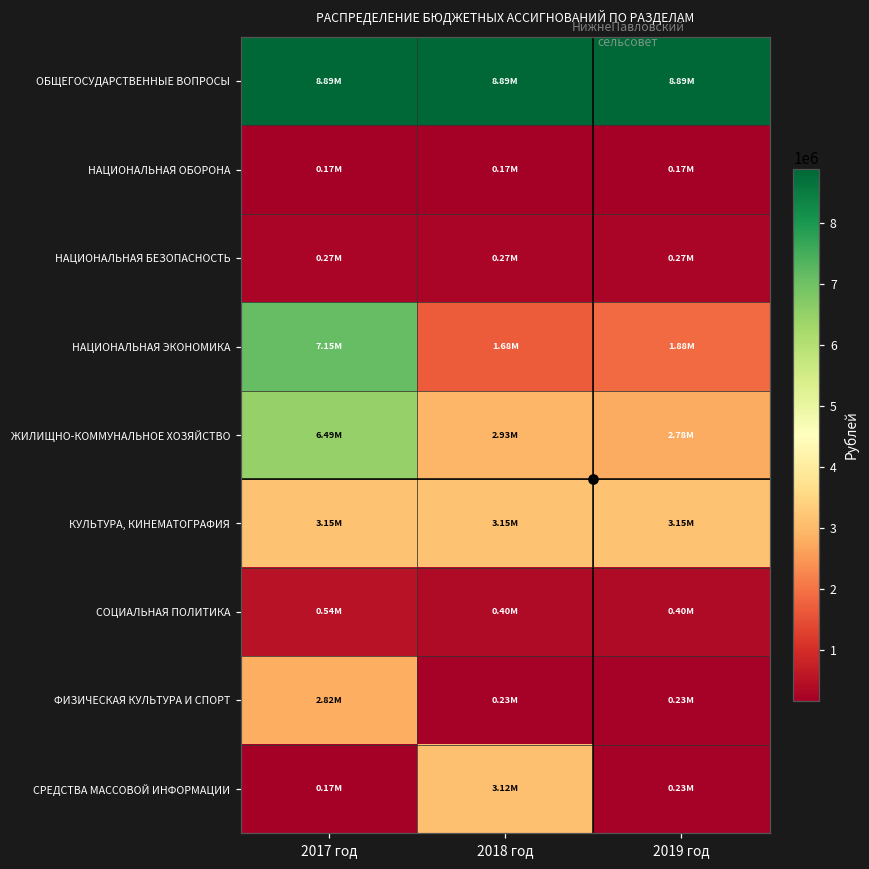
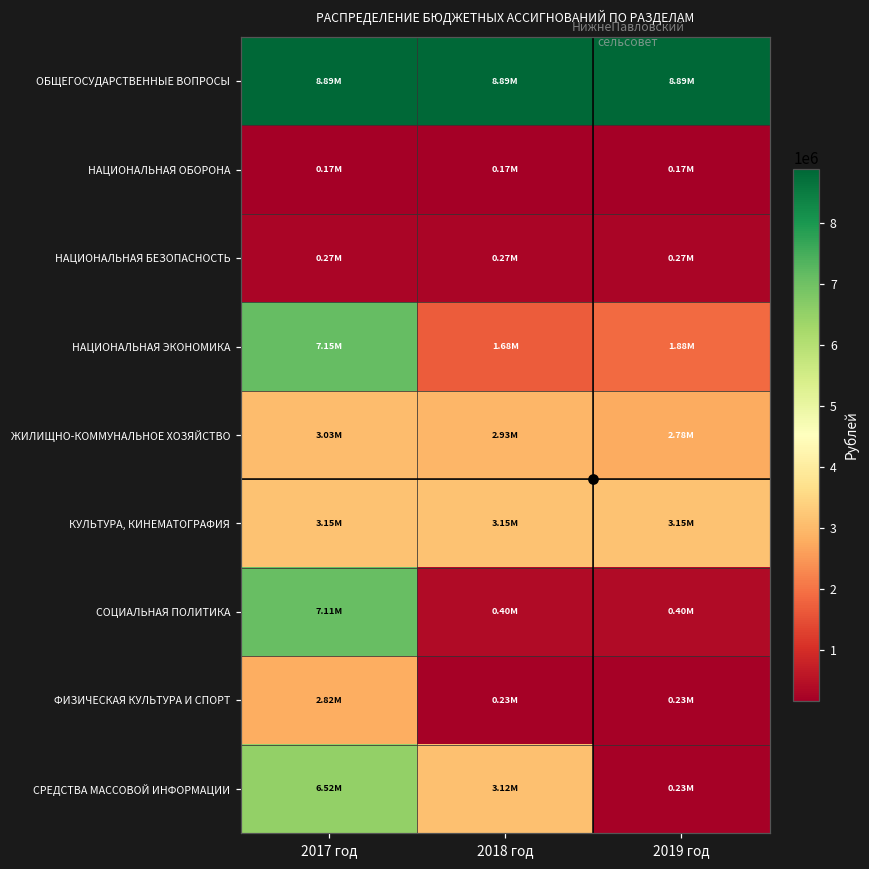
ЖИЛИЩНО-КОММУНАЛЬНОЕ ХОЗЯЙСТВО, 2017 год: 6.49M -> 3.03M
СОЦИАЛЬНАЯ ПОЛИТИКА, 2017 год: 0.54M -> 7.11M
СРЕДСТВА МАССОВОЙ ИНФОРМАЦИИ, 2017 год: 0.17M -> 6.52M
